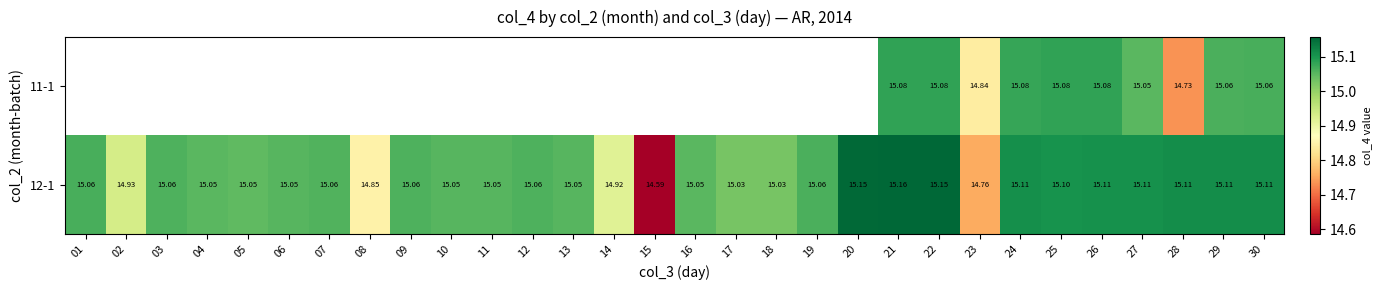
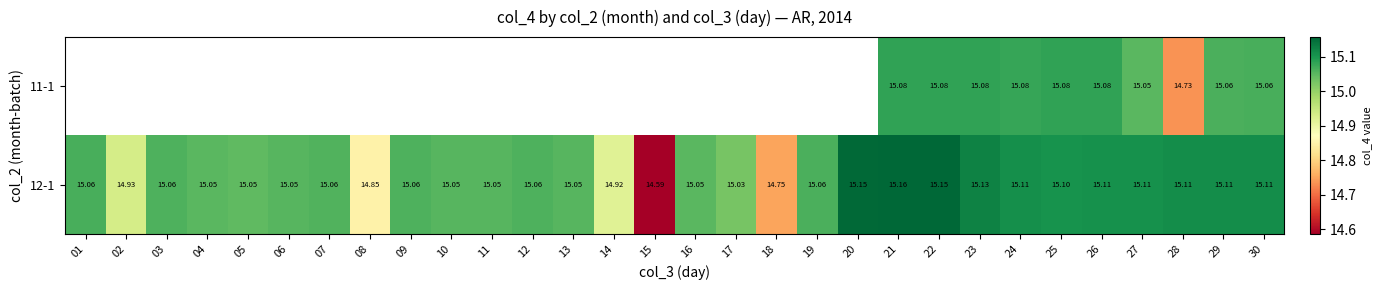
11-1, 23: 14.84 -> 15.08
12-1, 18: 15.03 -> 14.75
12-1, 23: 14.76 -> 15.13
